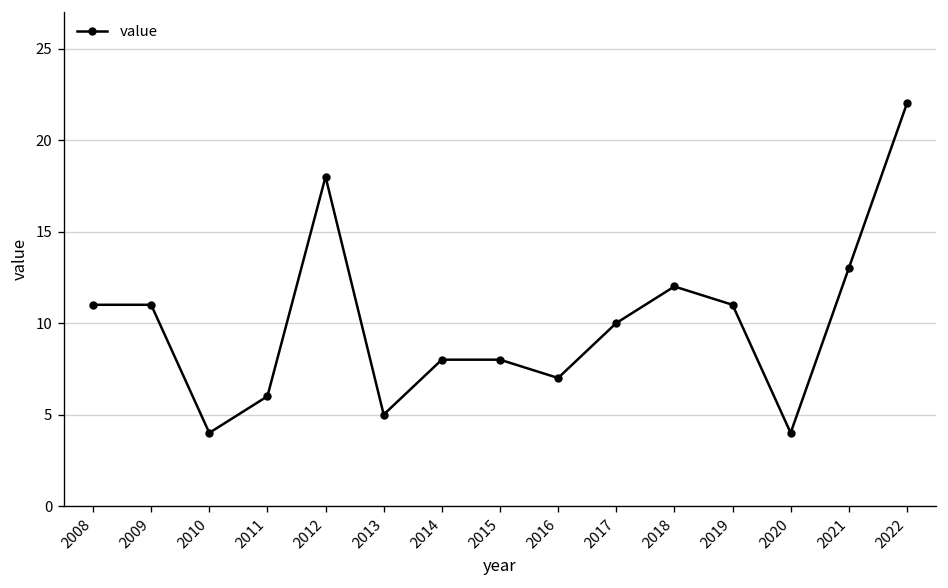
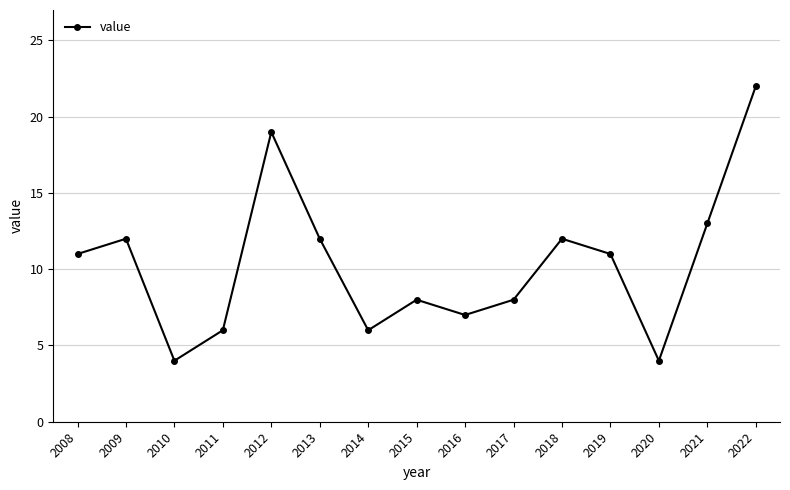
2009: 11 -> 12
2012: 18 -> 19
2013: 5 -> 12
2014: 8 -> 6
2017: 10 -> 8
